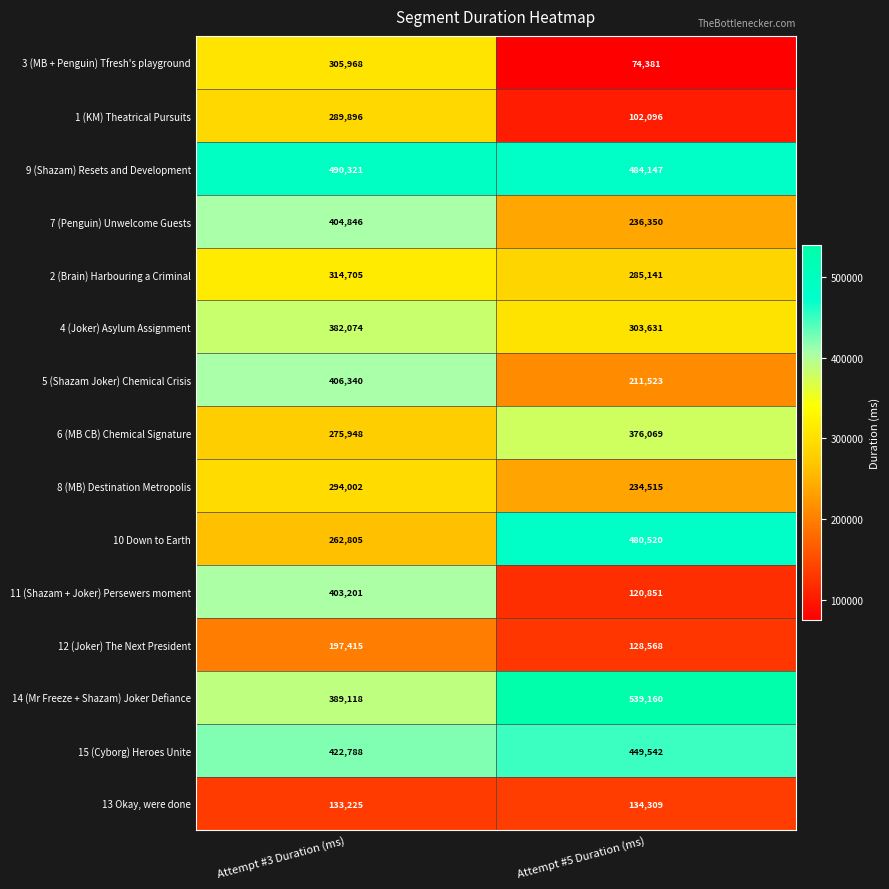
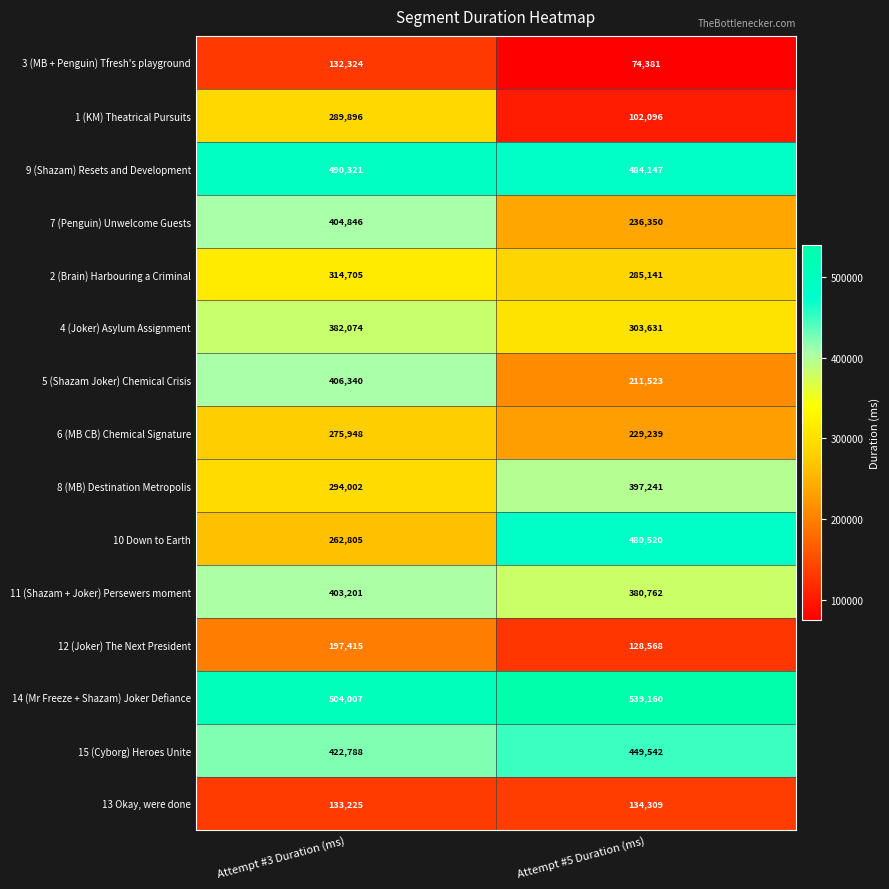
3 (MB + Penguin) Tfresh's playground, Attempt #3 Duration (ms): 305,968 -> 132,324
6 (MB CB) Chemical Signature, Attempt #5 Duration (ms): 376,069 -> 229,239
8 (MB) Destination Metropolis, Attempt #5 Duration (ms): 234,515 -> 397,241
11 (Shazam + Joker) Persewers moment, Attempt #5 Duration (ms): 120,851 -> 380,762
14 (Mr Freeze + Shazam) Joker Defiance, Attempt #3 Duration (ms): 389,118 -> 504,007
